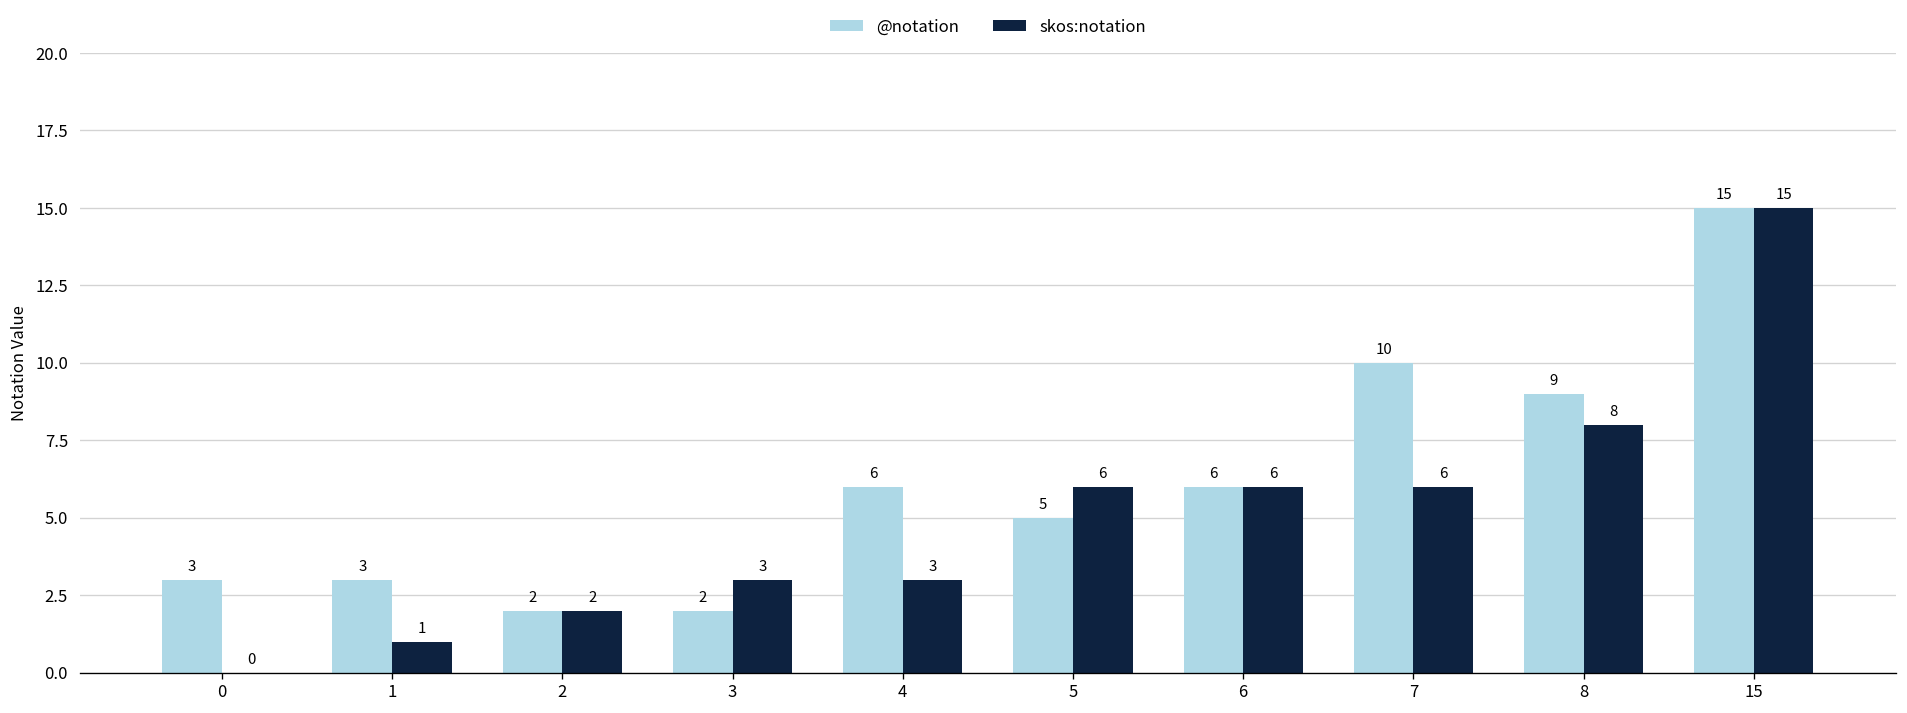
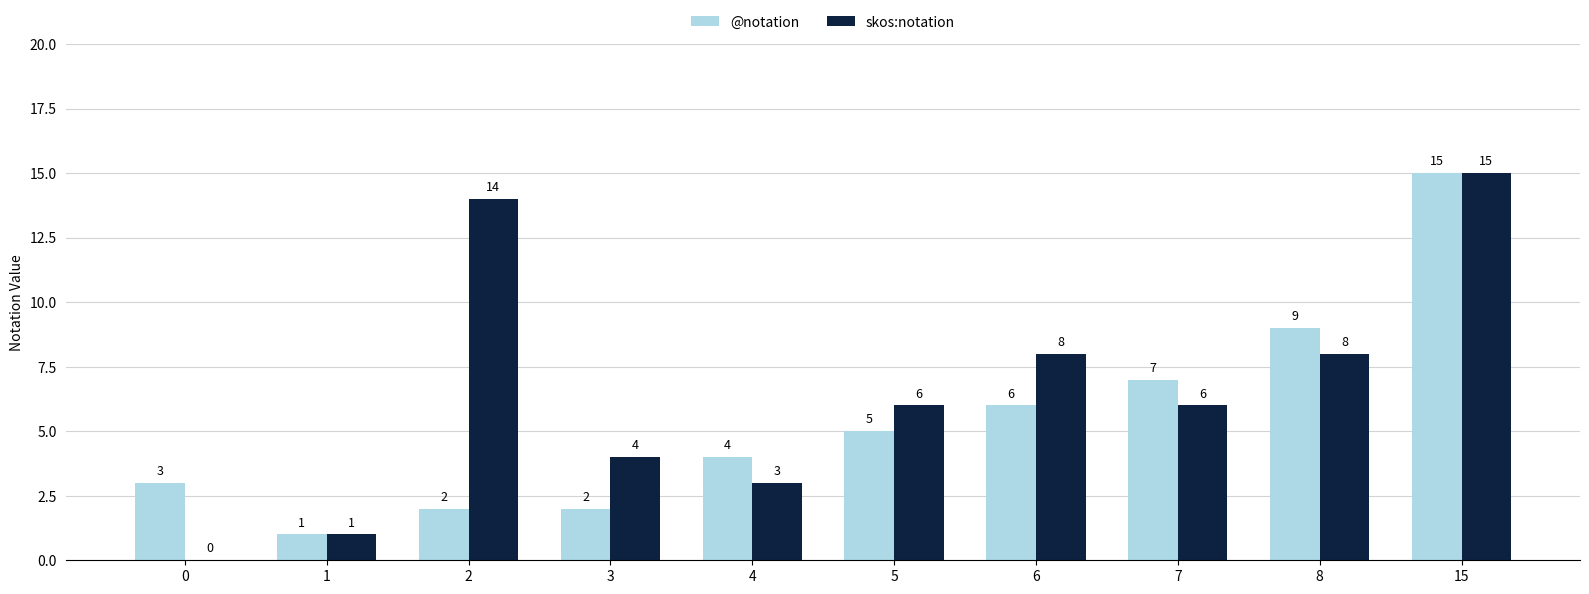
@notation, 1: 3 -> 1
skos:notation, 2: 2 -> 14
skos:notation, 3: 3 -> 4
@notation, 4: 6 -> 4
skos:notation, 6: 6 -> 8
@notation, 7: 10 -> 7
